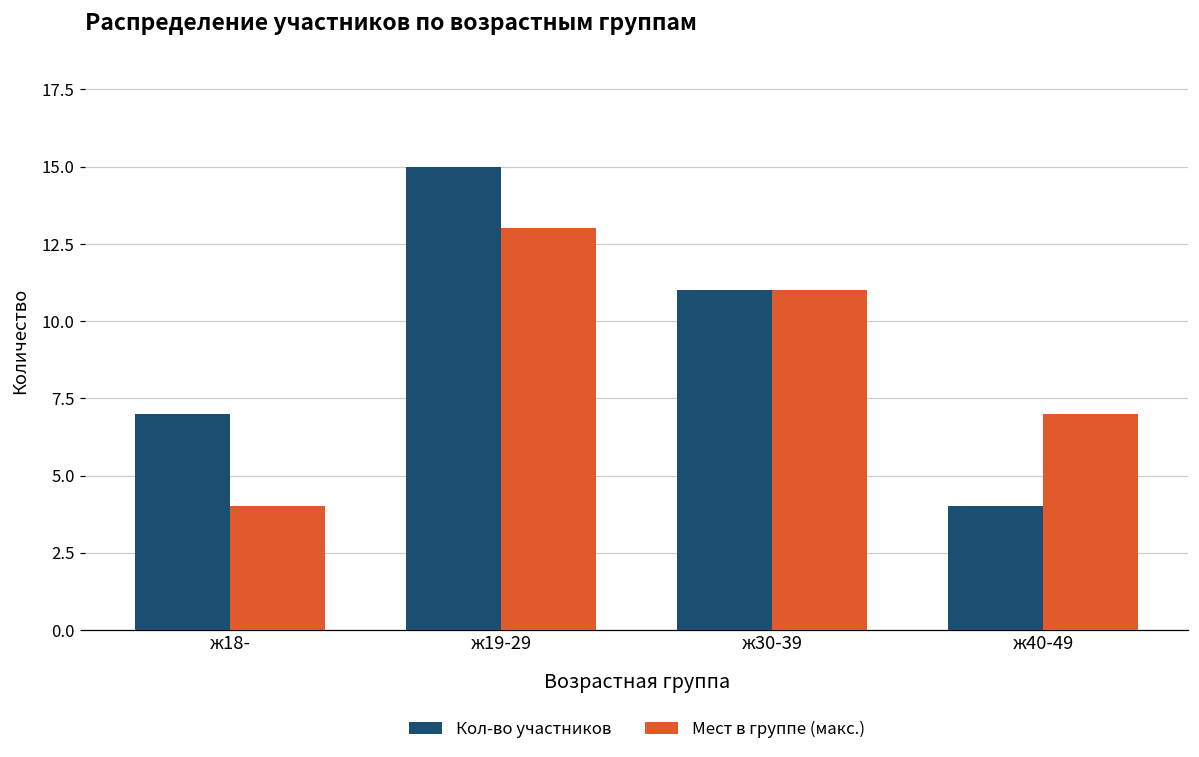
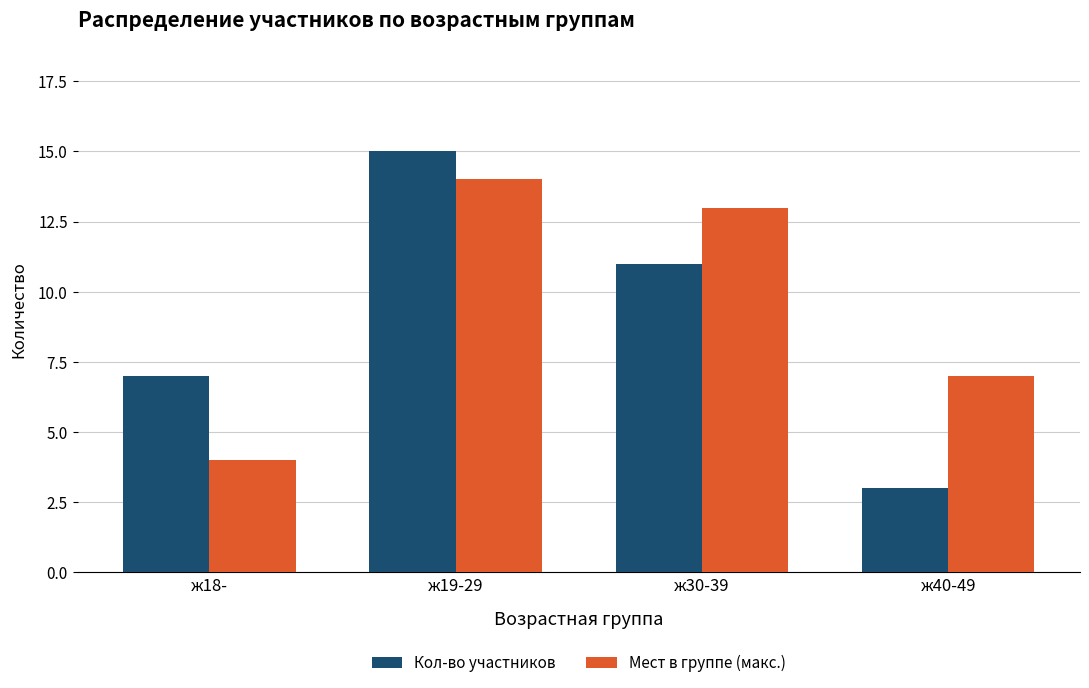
Мест в группе (макс.), ж19-29: 13 -> 14
Мест в группе (макс.), ж30-39: 11 -> 13
Кол-во участников, ж40-49: 4 -> 3
